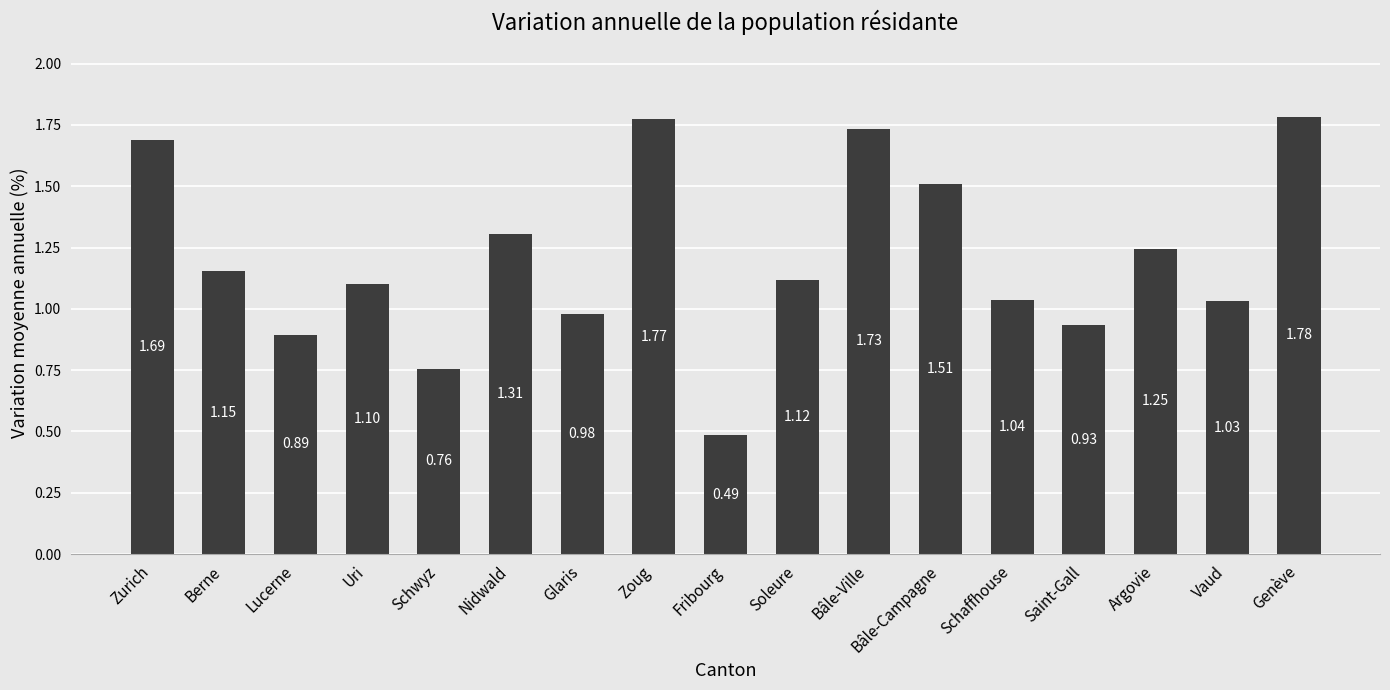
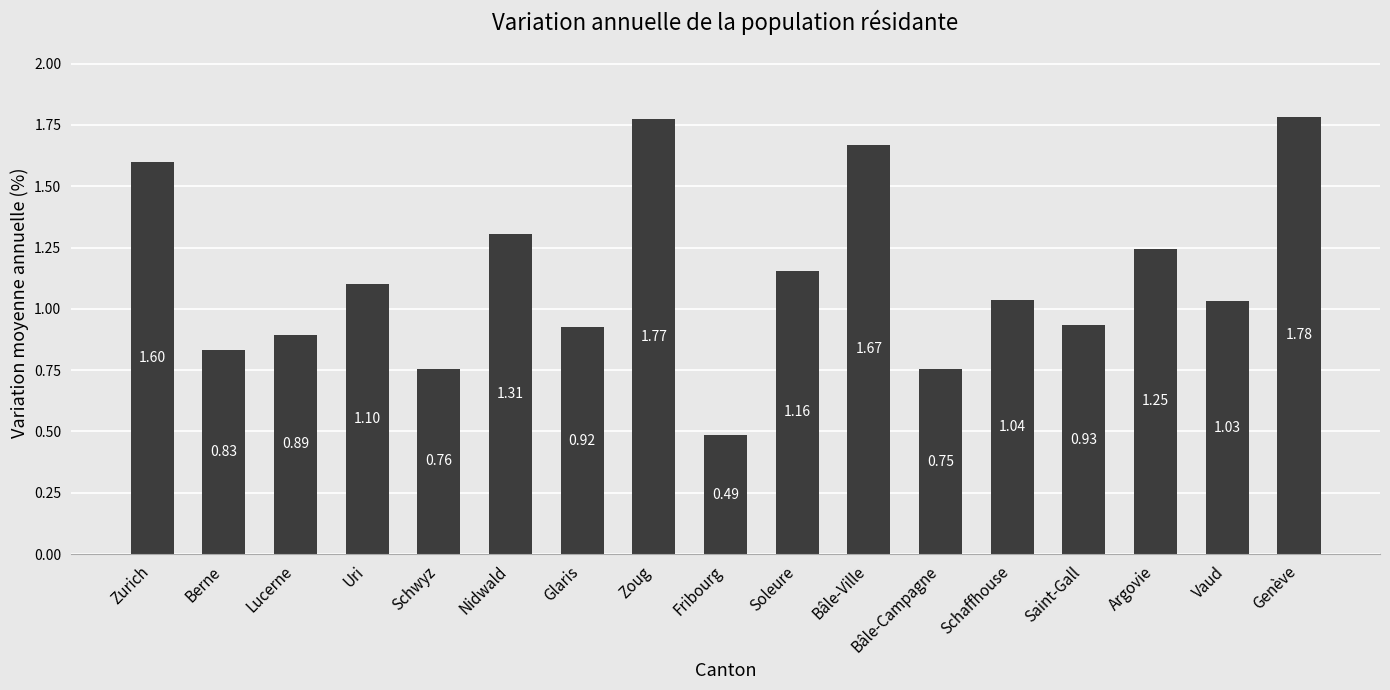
Zurich: 1.69 -> 1.60
Berne: 1.15 -> 0.83
Glaris: 0.98 -> 0.92
Soleure: 1.12 -> 1.16
Bâle-Ville: 1.73 -> 1.67
Bâle-Campagne: 1.51 -> 0.75
